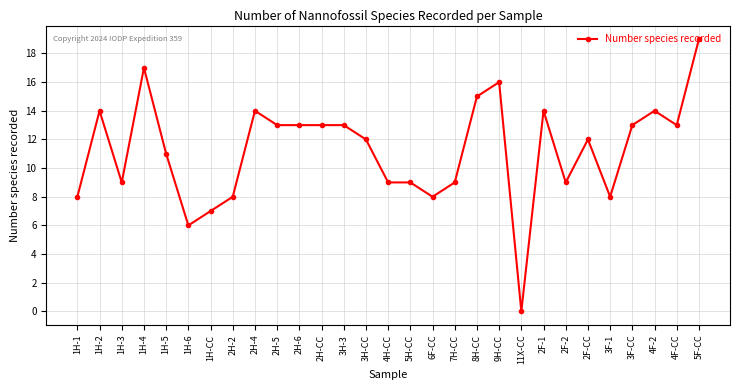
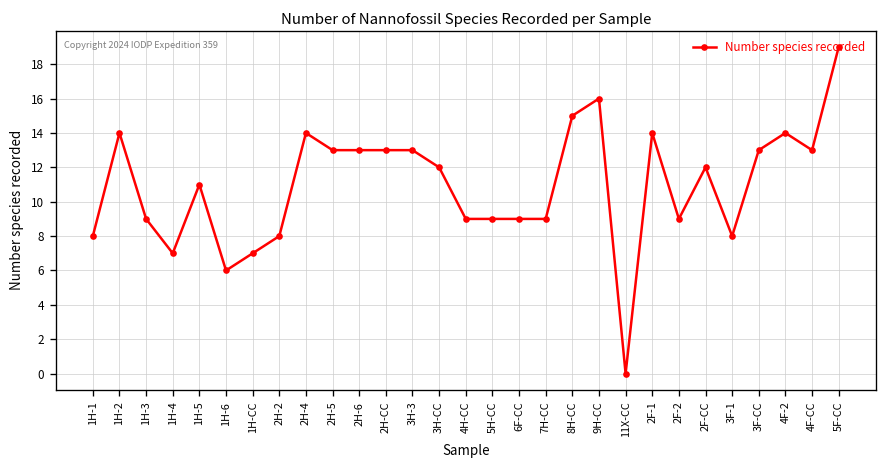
1H-4: 17 -> 7
6F-CC: 8 -> 9
